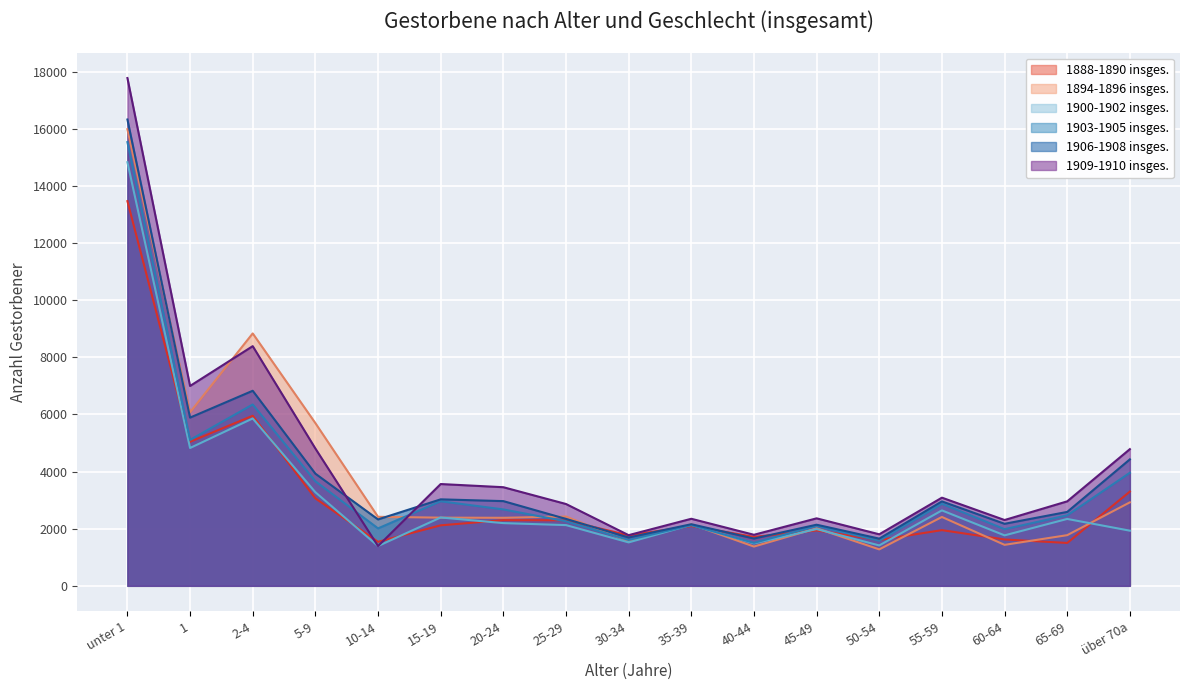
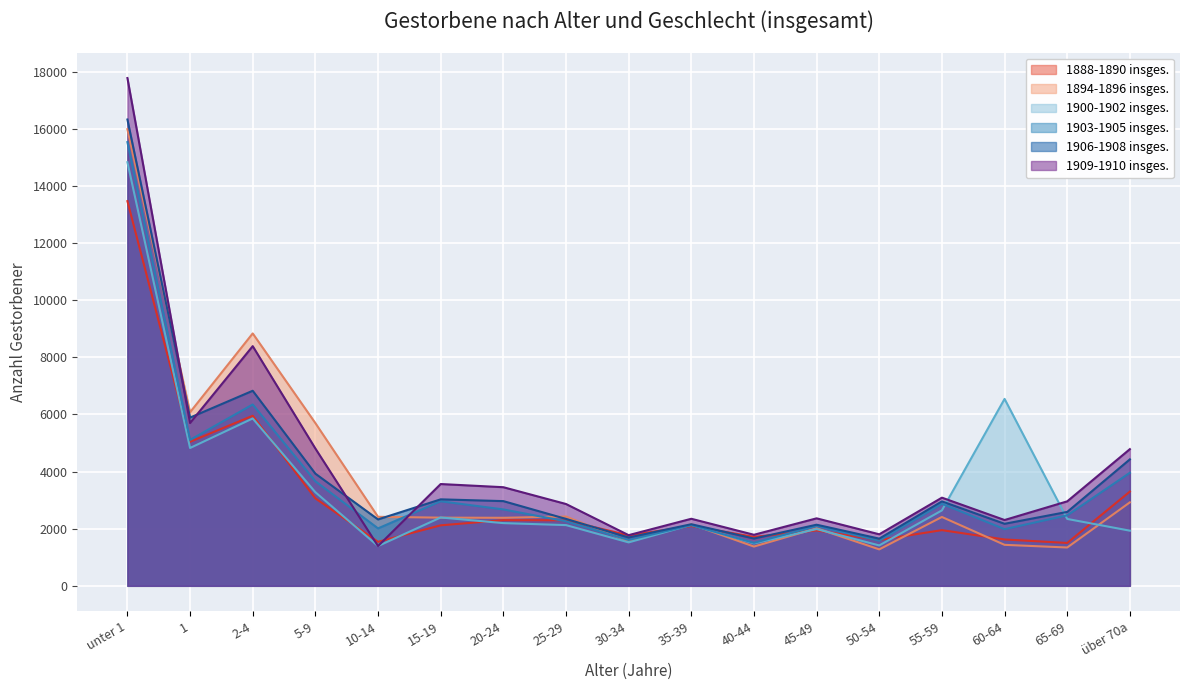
1909-1910 insges., 1: 7000 -> 5700
1900-1902 insges., 60-64: 1800 -> 6500
1894-1896 insges., 65-69: 1800 -> 1300
